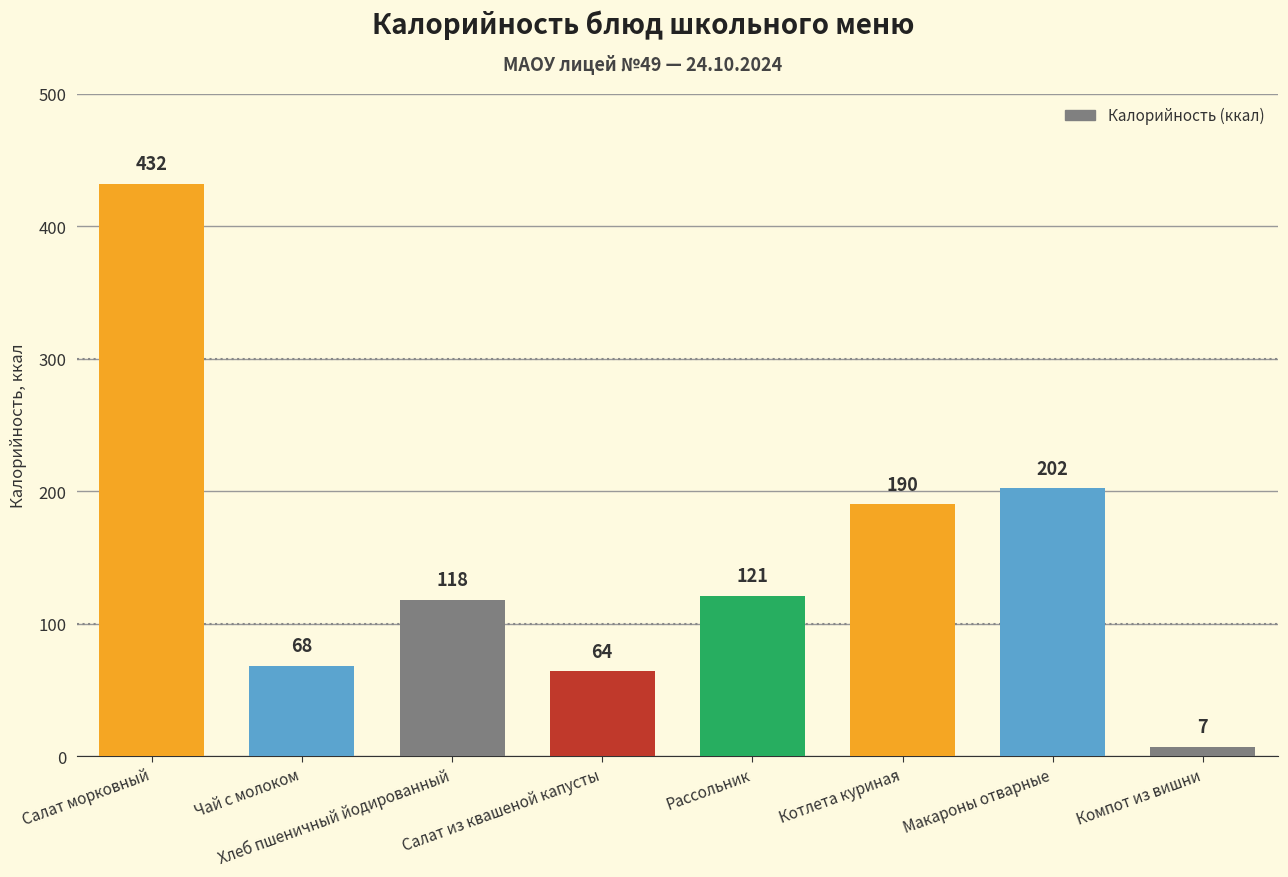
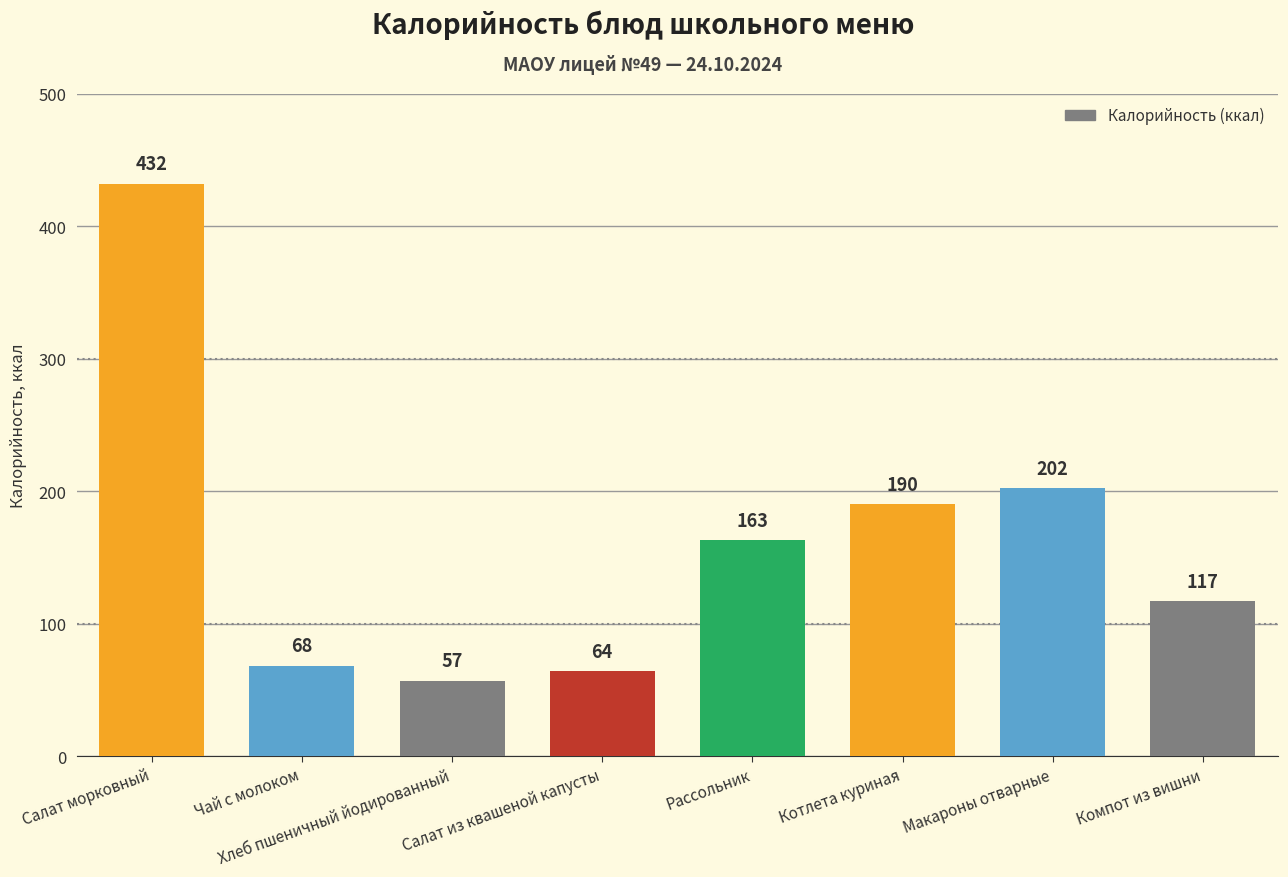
Хлеб пшеничный йодированный: 118 -> 57
Рассольник: 121 -> 163
Компот из вишни: 7 -> 117
